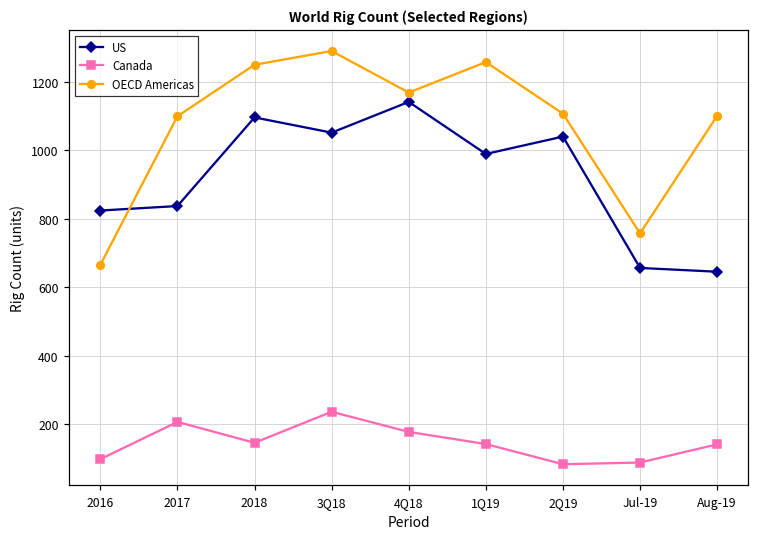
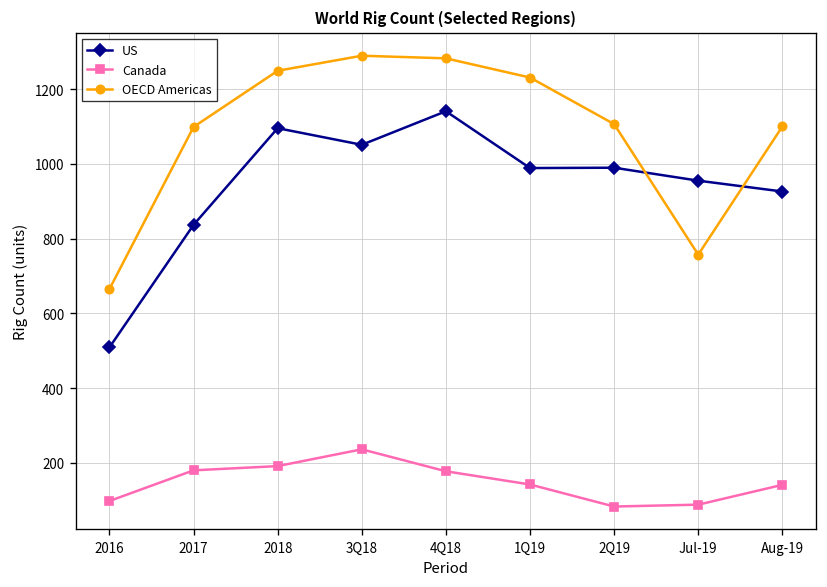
US, 2016: 820 -> 510
Canada, 2017: 210 -> 180
Canada, 2018: 150 -> 190
OECD Americas, 4Q18: 1170 -> 1280
OECD Americas, 1Q19: 1260 -> 1230
US, 2Q19: 1040 -> 990
US, Jul-19: 660 -> 960
US, Aug-19: 650 -> 930
